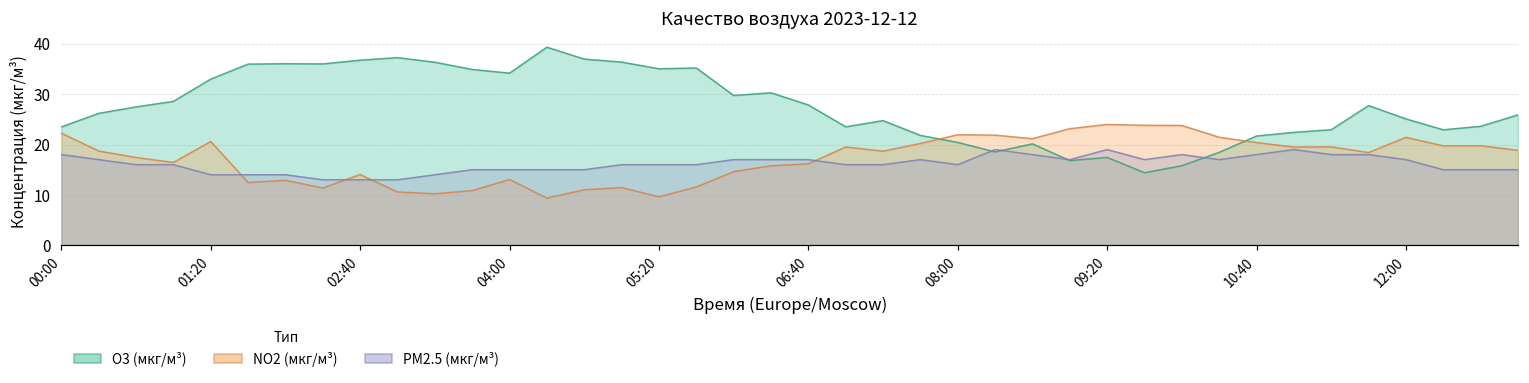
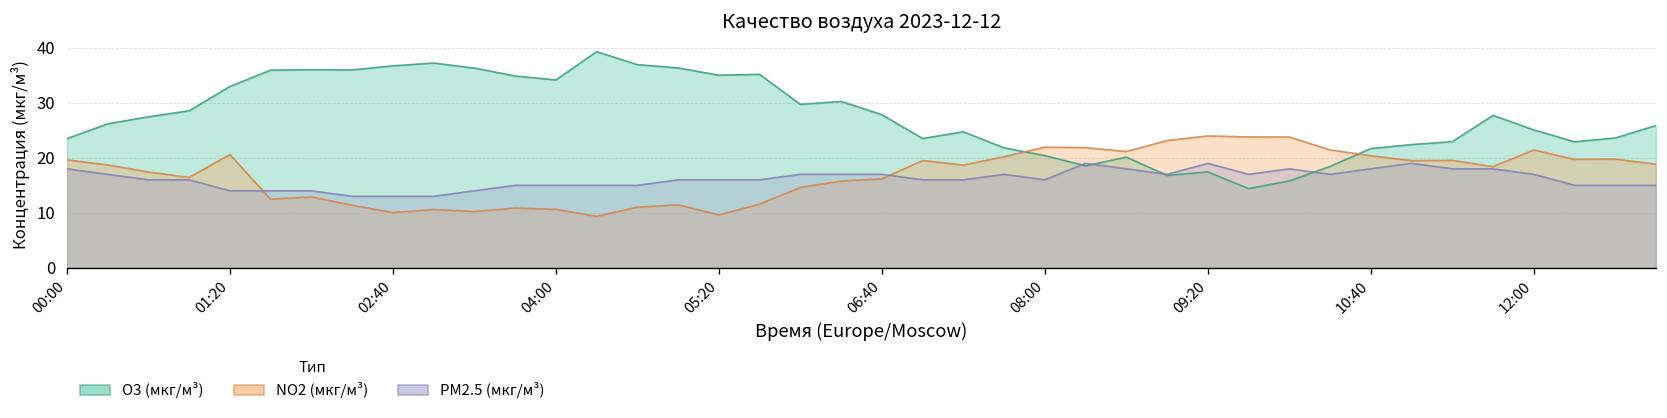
NO2 (мкг/м³), 00:00: 22 -> 20
NO2 (мкг/м³), 02:40: 14 -> 10
NO2 (мкг/м³), 04:00: 13 -> 11
